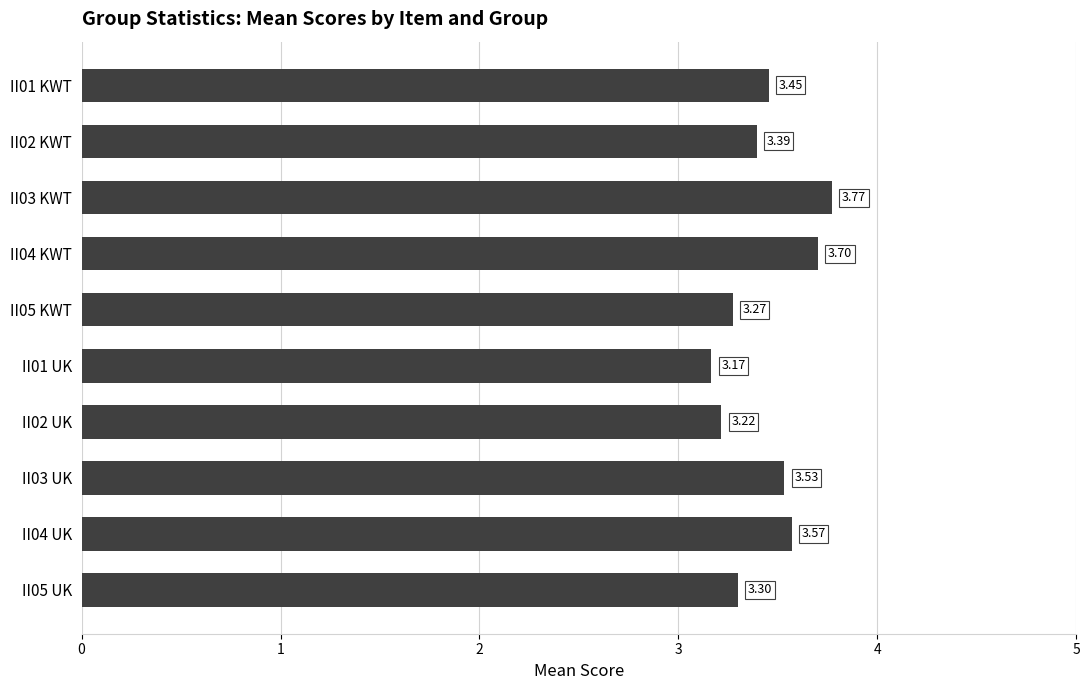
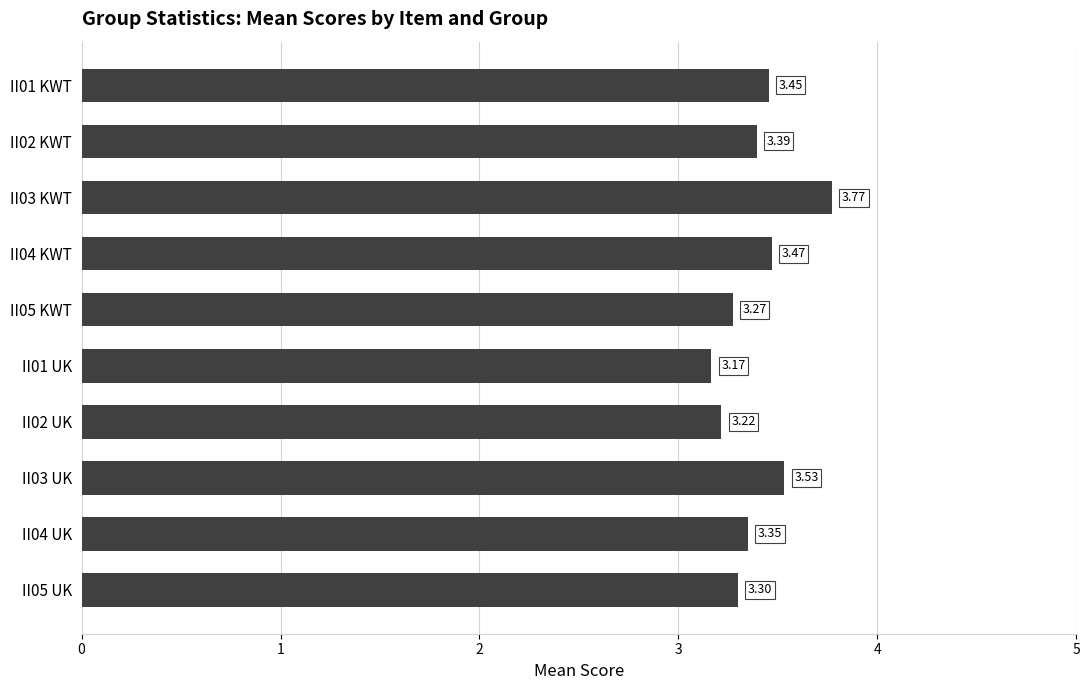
II04 KWT: 3.70 -> 3.47
II04 UK: 3.57 -> 3.35
